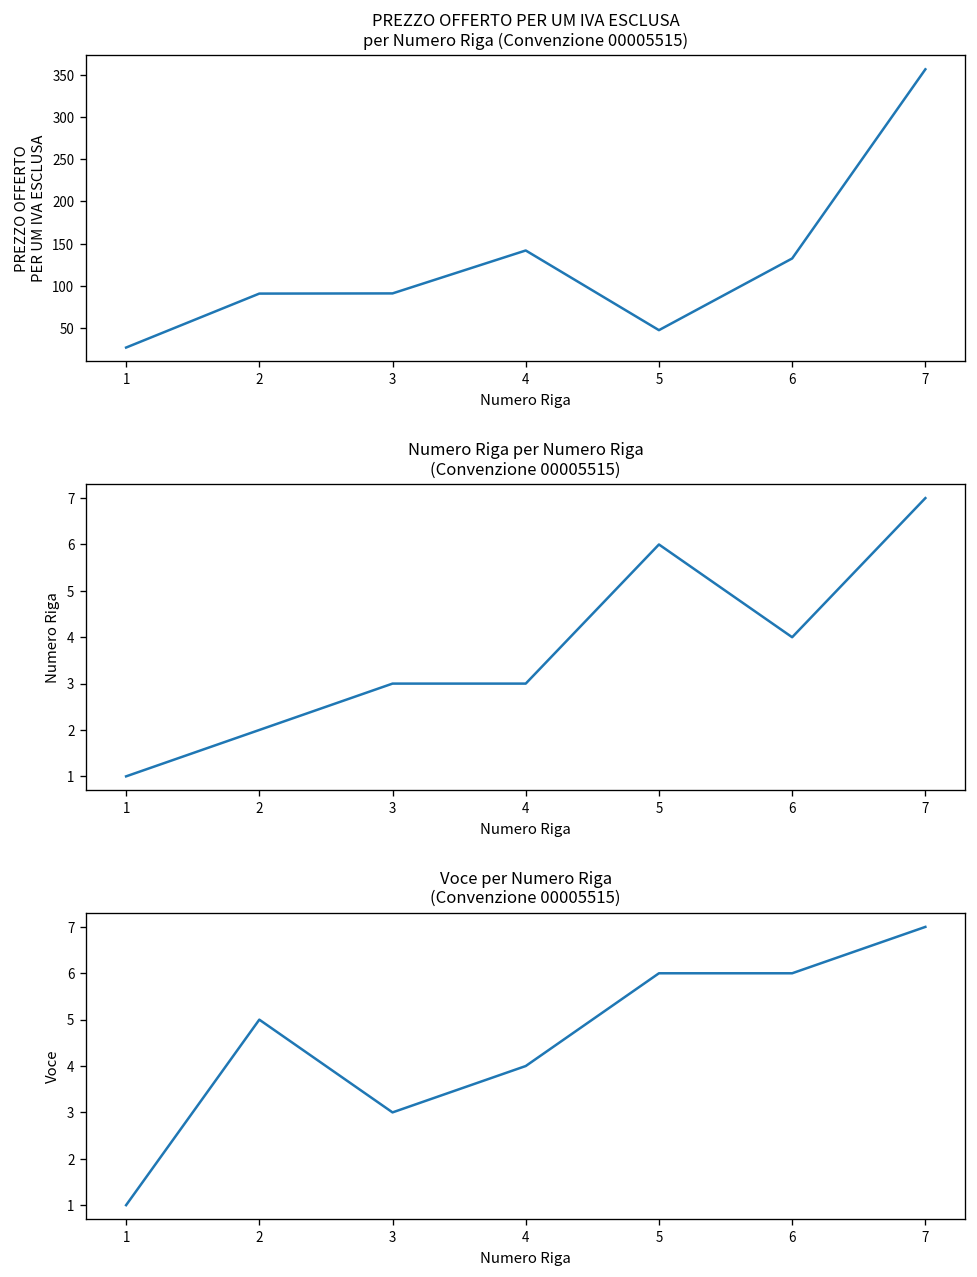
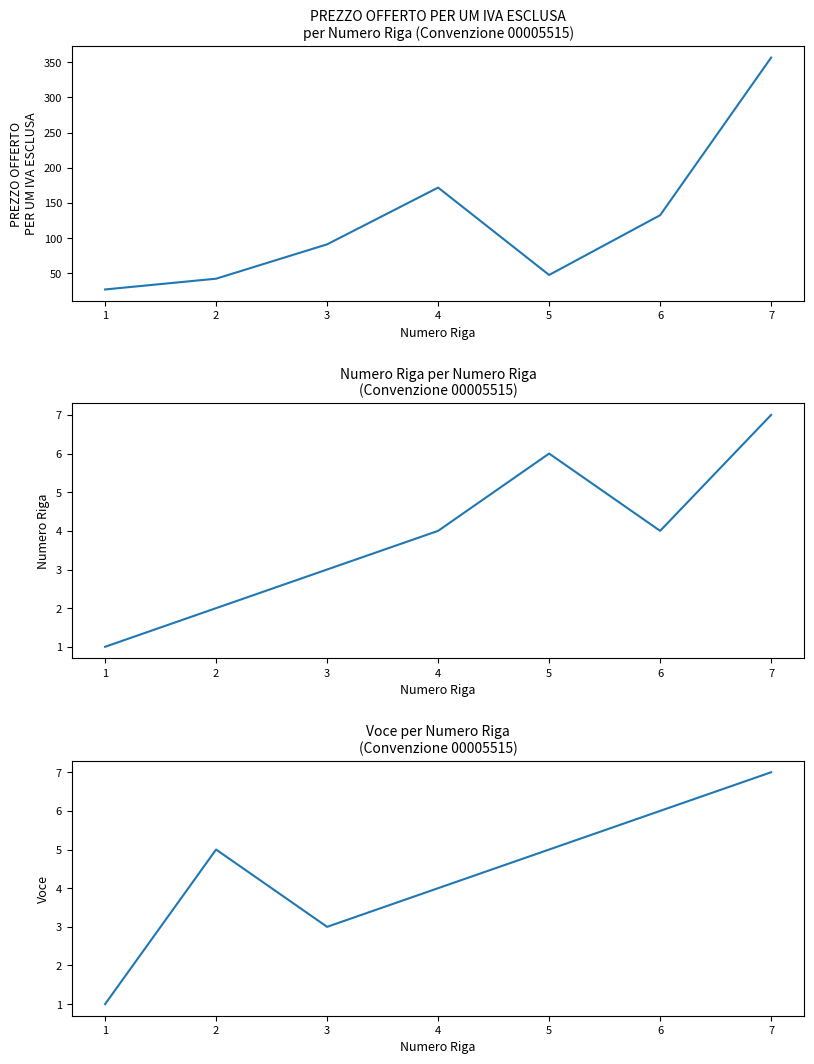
PREZZO OFFERTO PER UM IVA ESCLUSA per Numero Riga (Convenzione 00005515), 2: 90 -> 40
PREZZO OFFERTO PER UM IVA ESCLUSA per Numero Riga (Convenzione 00005515), 4: 140 -> 170
Numero Riga per Numero Riga (Convenzione 00005515), 4: 3 -> 4
Voce per Numero Riga (Convenzione 00005515), 5: 6 -> 5
